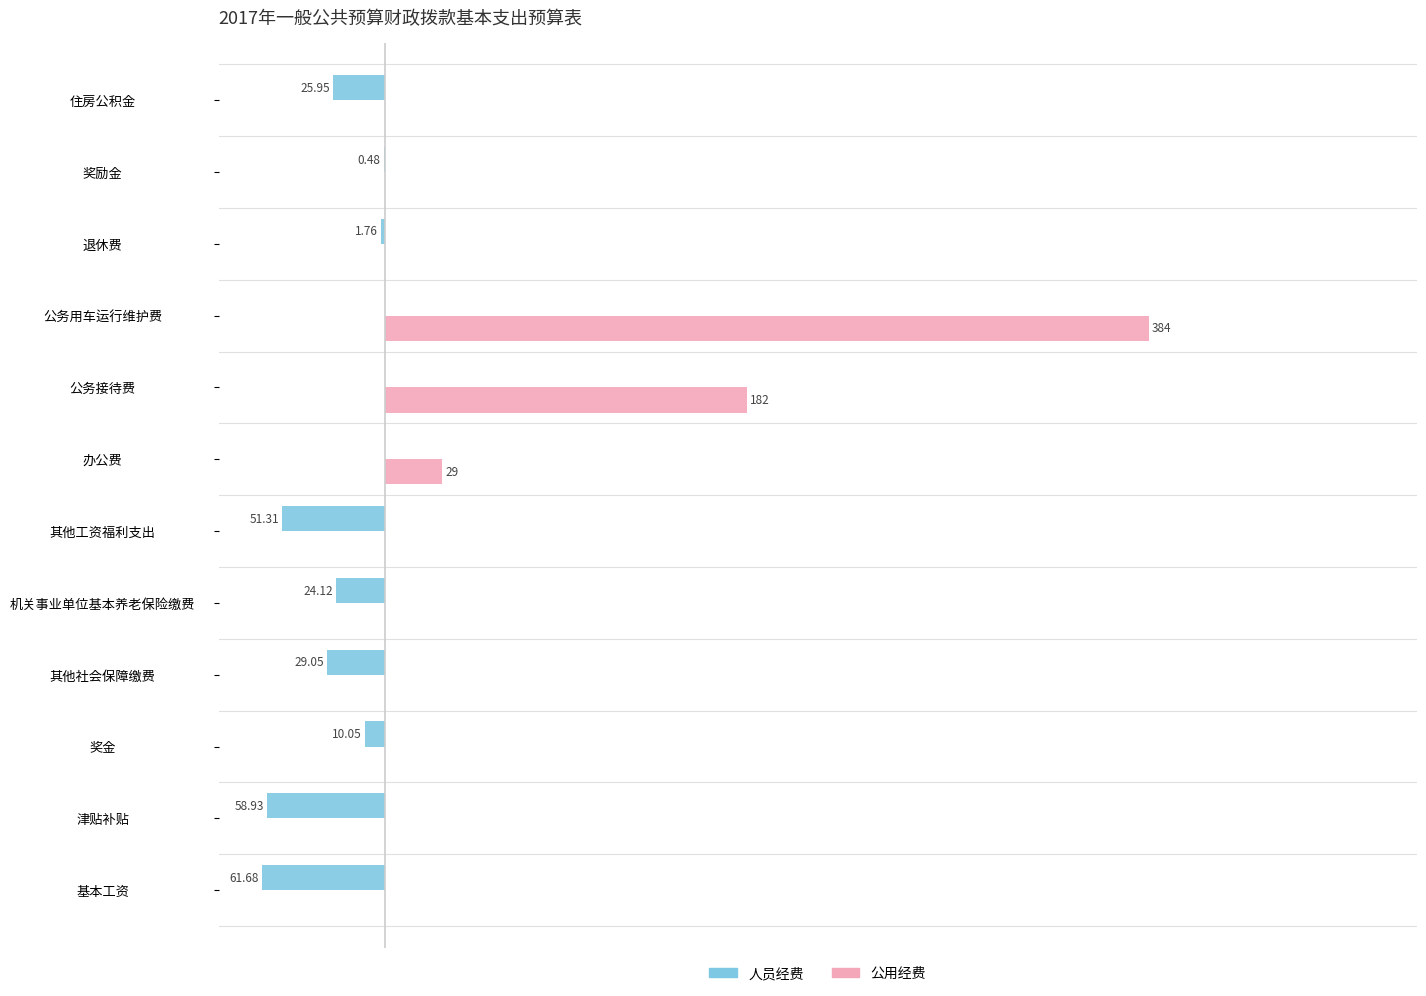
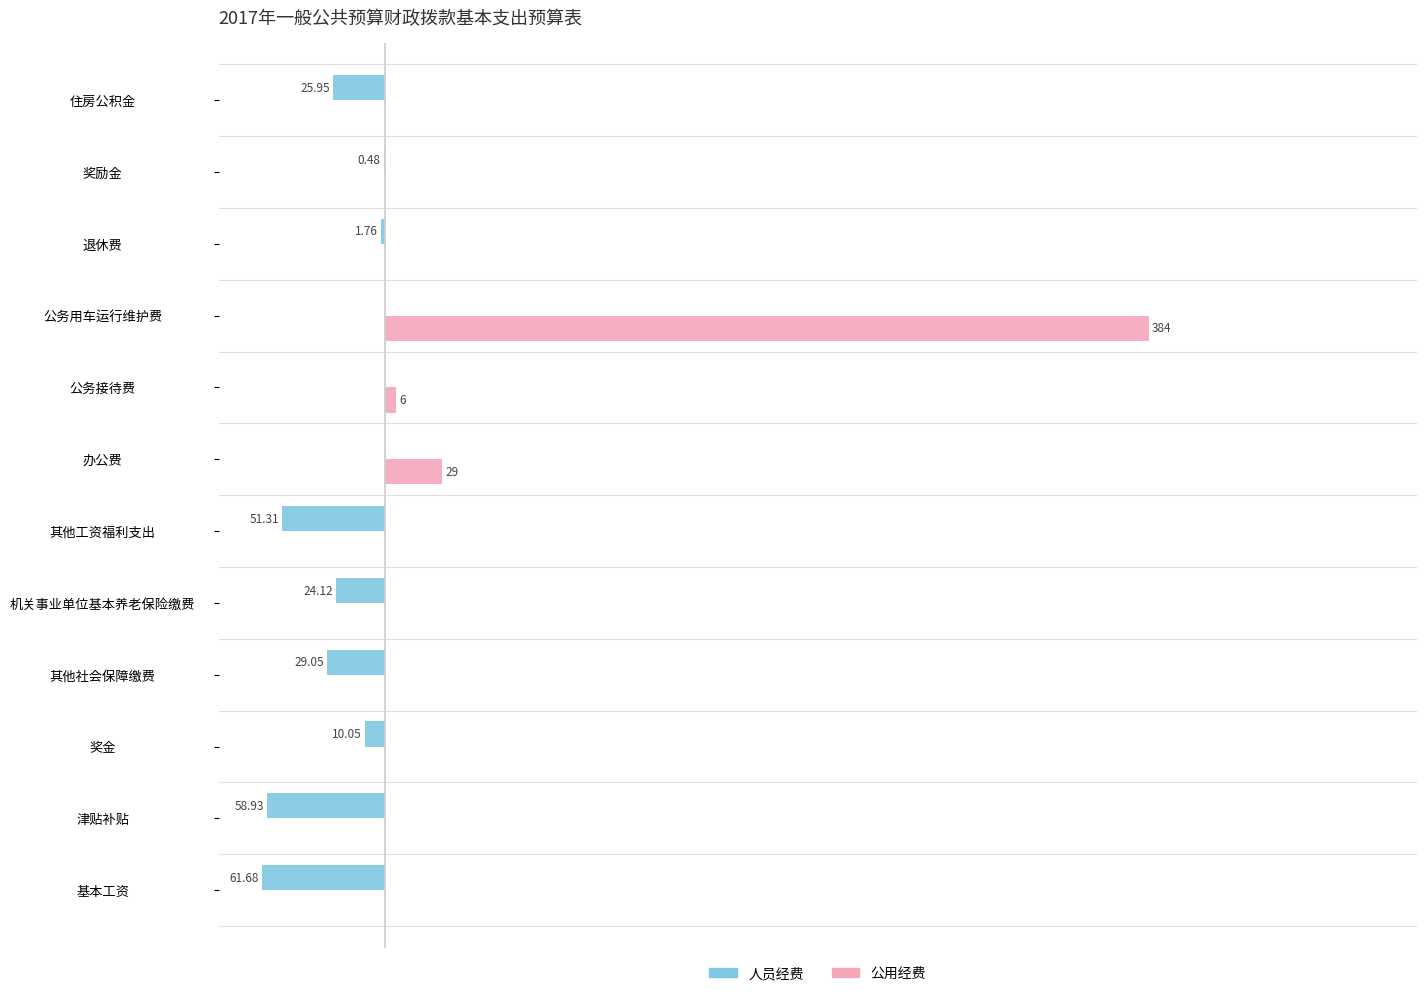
公用经费, 公务接待费: 182 -> 6
